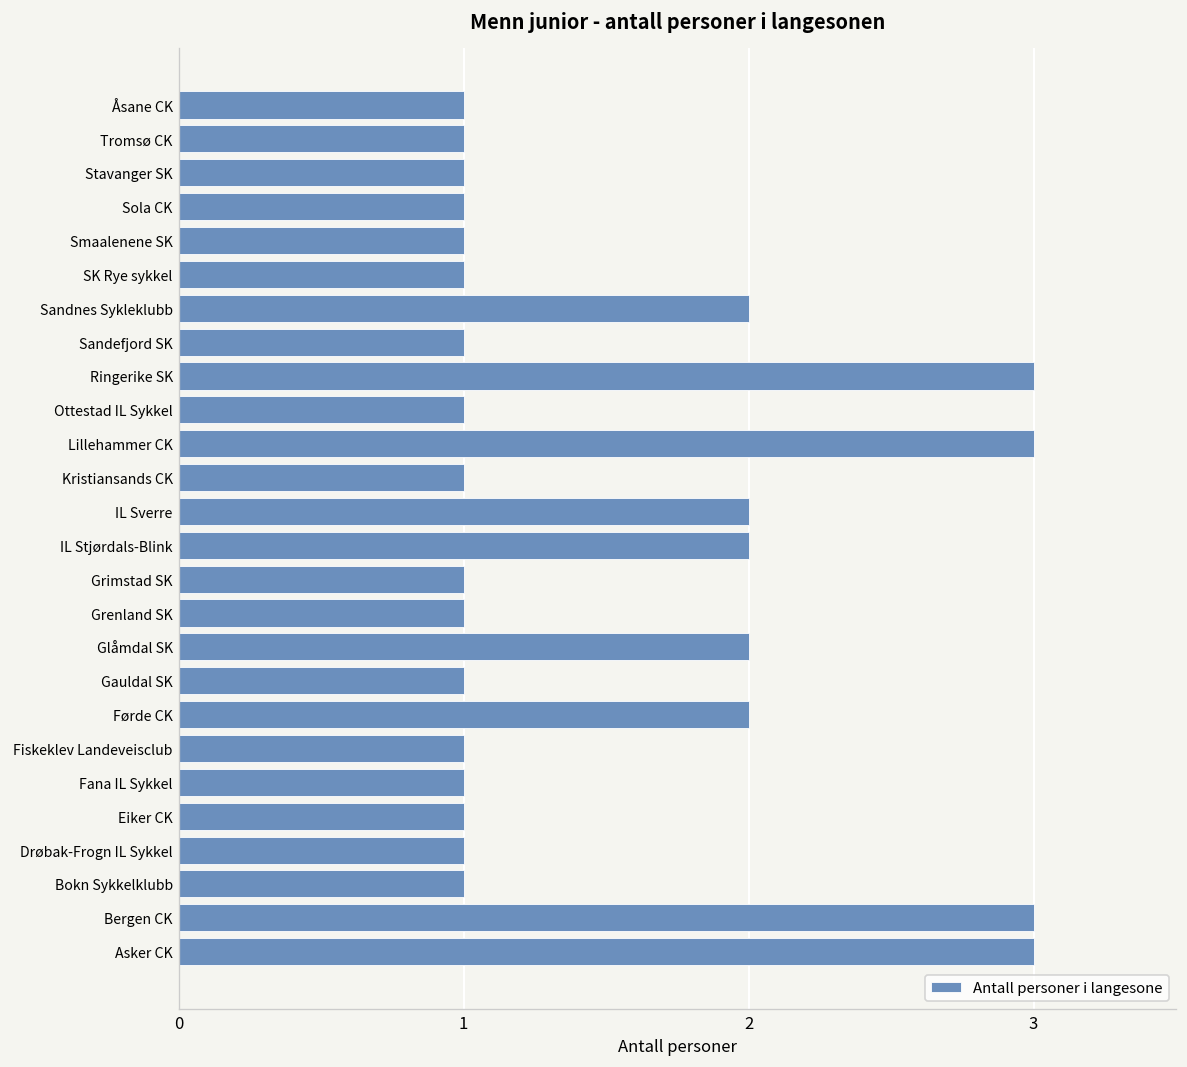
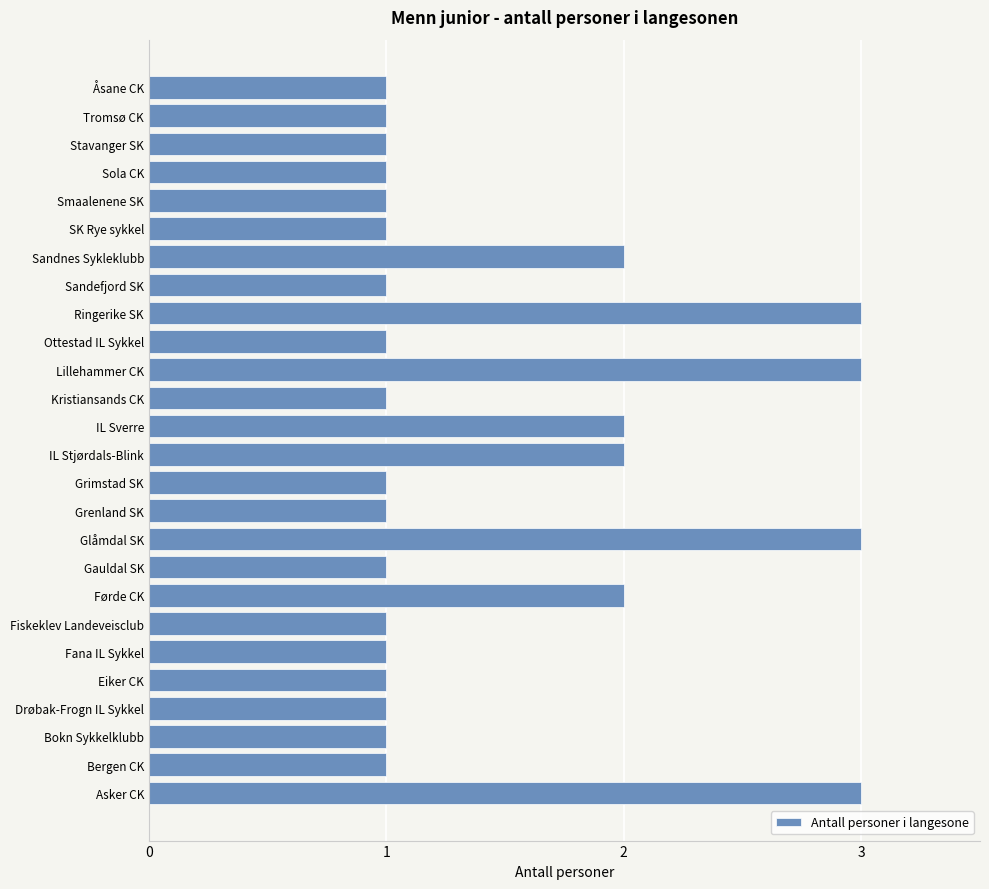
Glåmdal SK: 2 -> 3
Bergen CK: 3 -> 1
